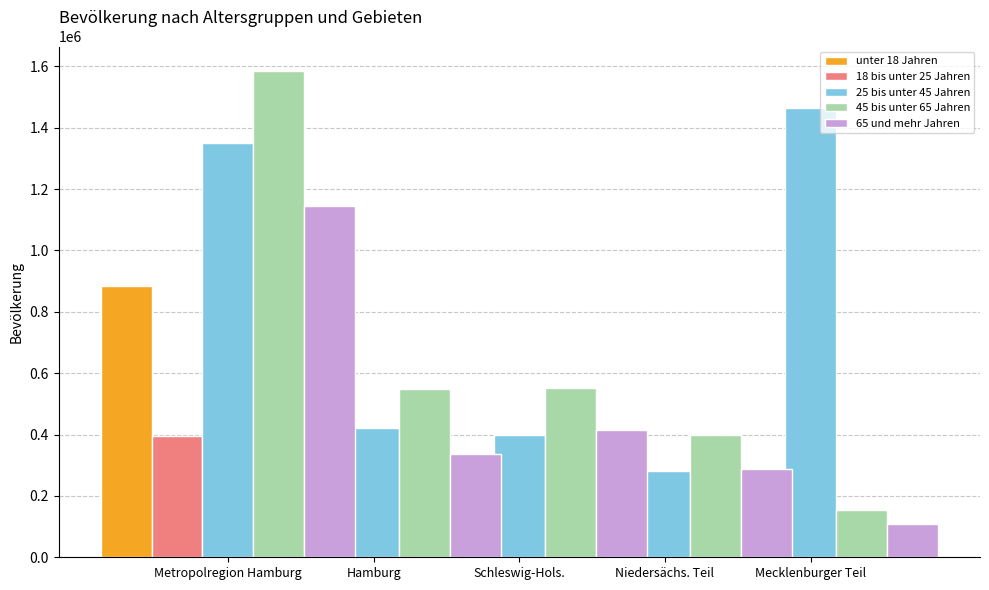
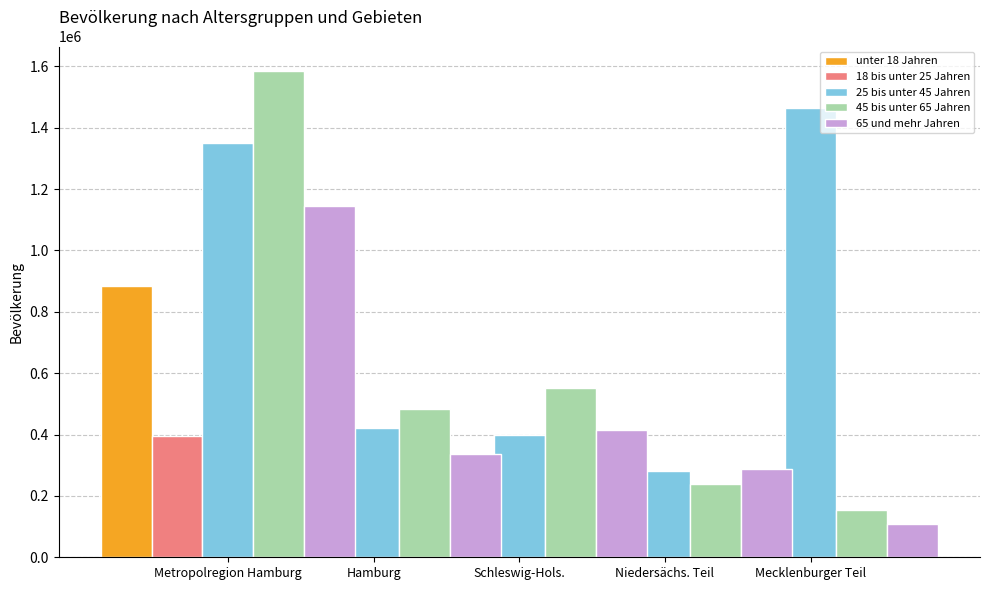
45 bis unter 65 Jahren, Hamburg: 550000 -> 480000
45 bis unter 65 Jahren, Niedersächs. Teil: 400000 -> 240000
